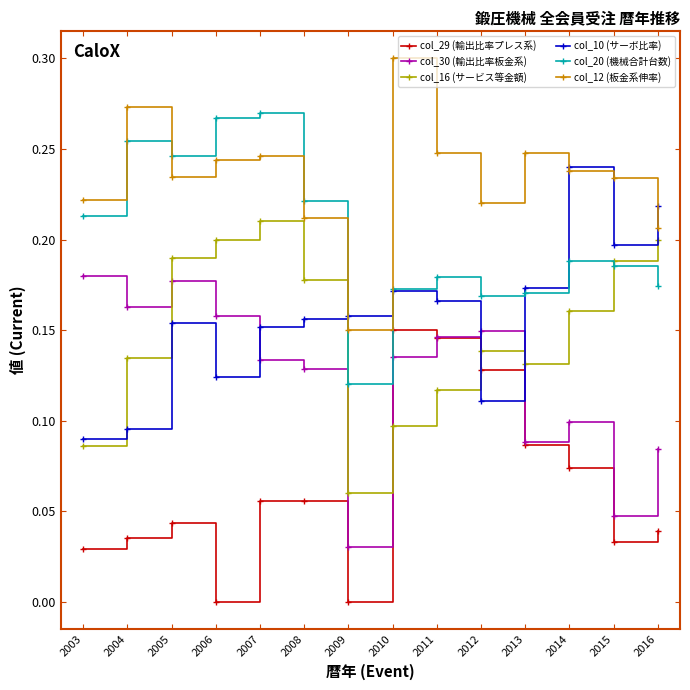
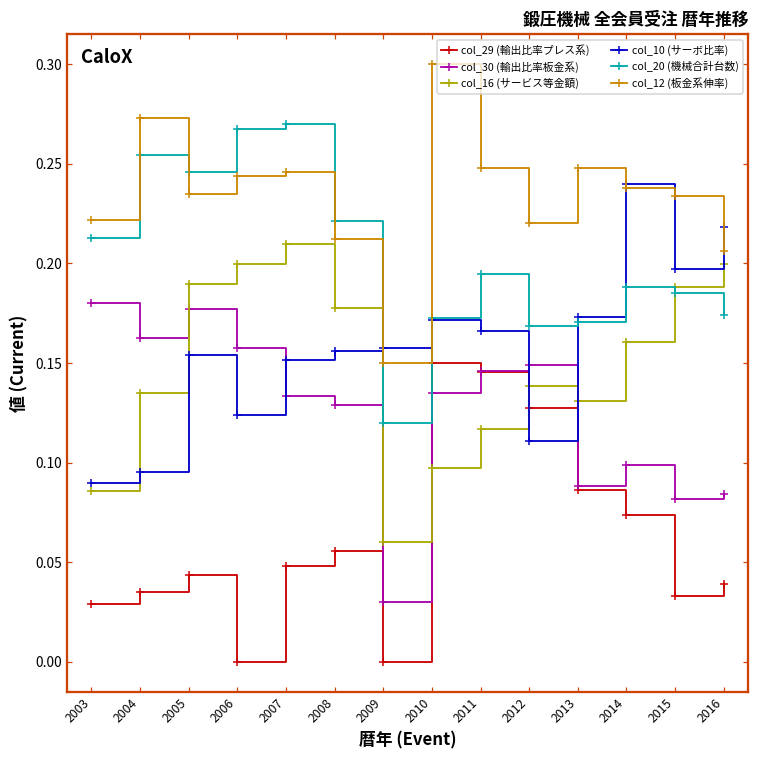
col_29 (輸出比率プレス系), 2007: 0.056 -> 0.048
col_20 (機械合計台数), 2011: 0.179 -> 0.195
col_30 (輸出比率板金系), 2015: 0.047 -> 0.082
